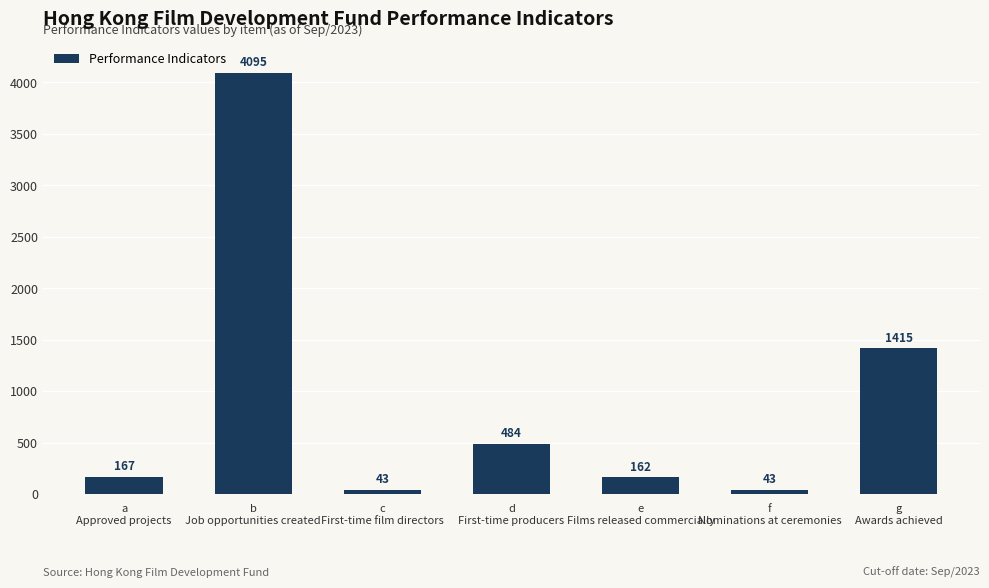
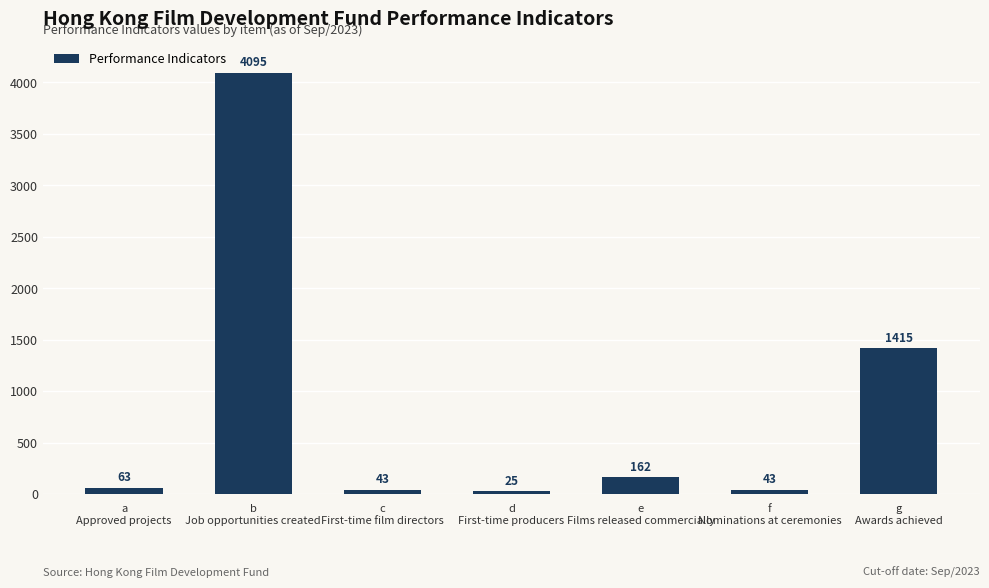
a Approved projects: 167 -> 63
d First-time producers: 484 -> 25
